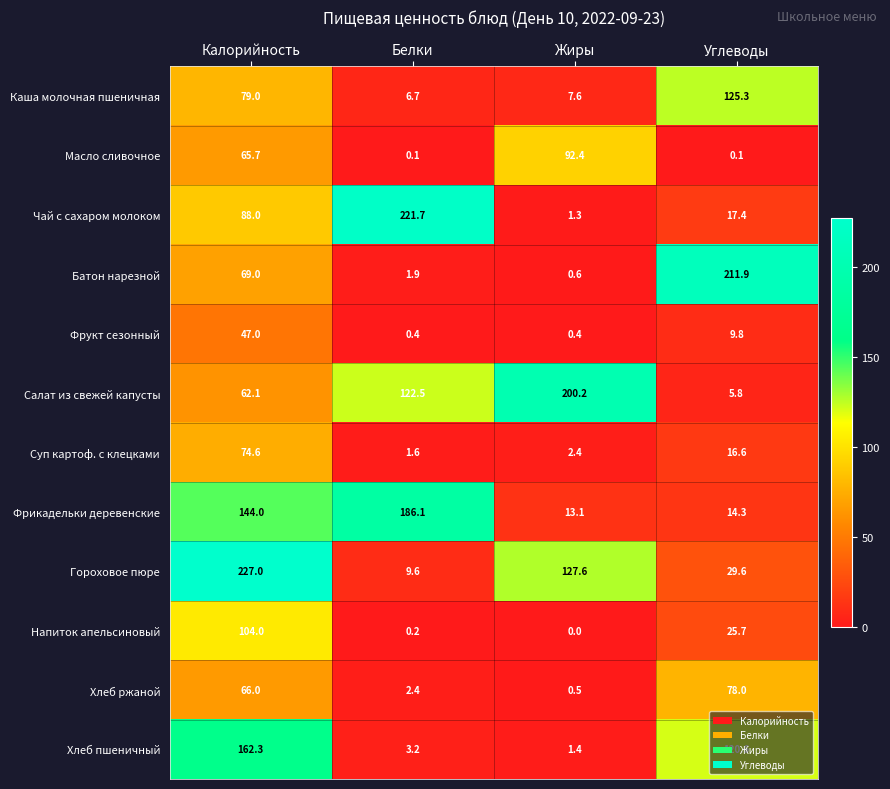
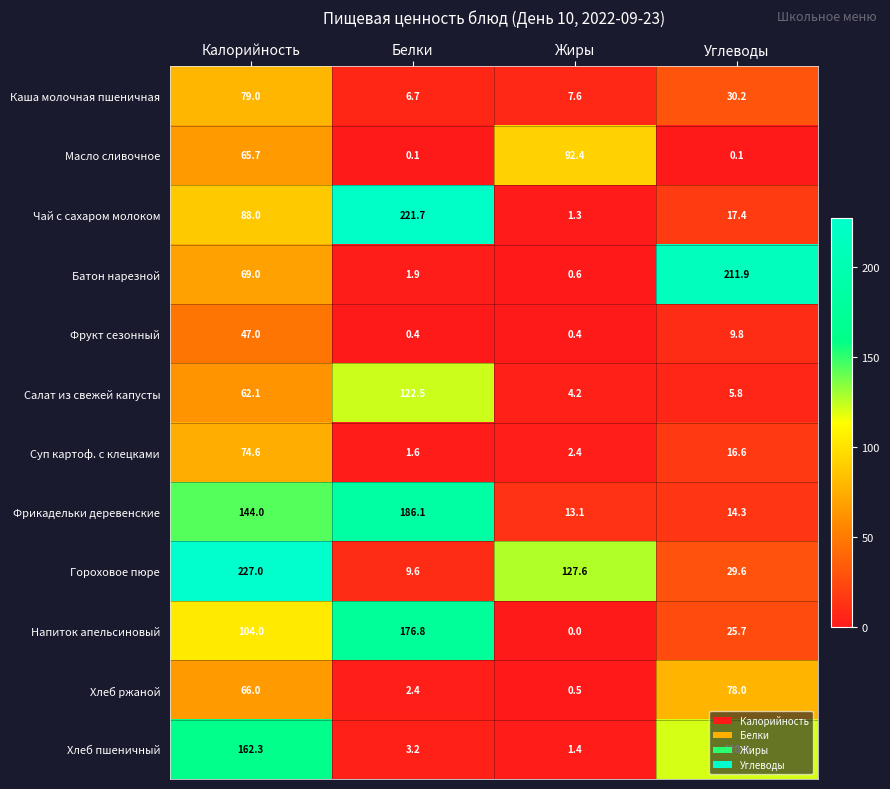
Каша молочная пшеничная, Углеводы: 125.3 -> 30.2
Салат из свежей капусты, Жиры: 200.2 -> 4.2
Напиток апельсиновый, Белки: 0.2 -> 176.8
